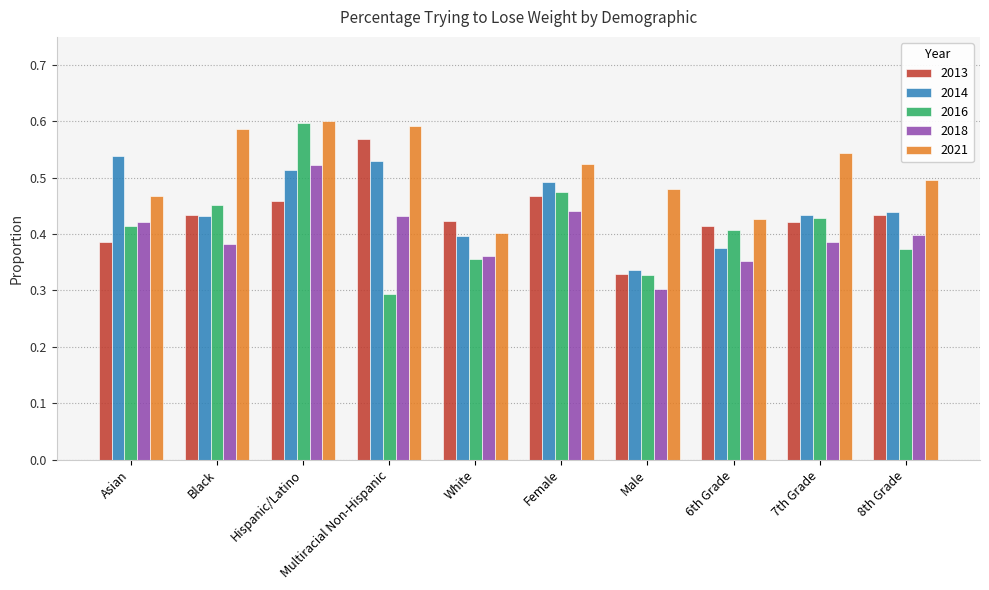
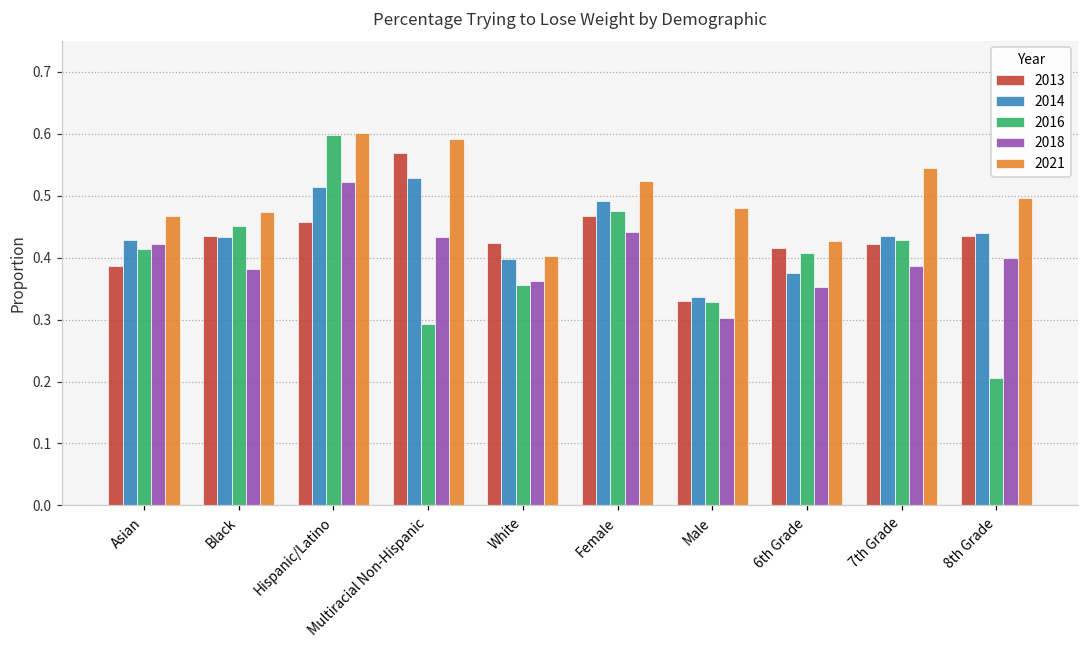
2014, Asian: 0.54 -> 0.43
2021, Black: 0.59 -> 0.47
2016, 8th Grade: 0.37 -> 0.21
